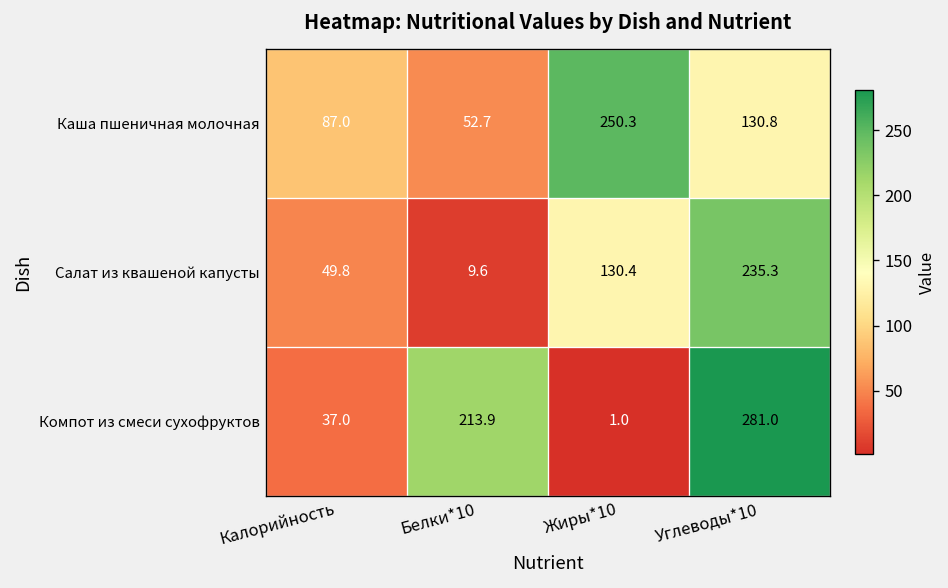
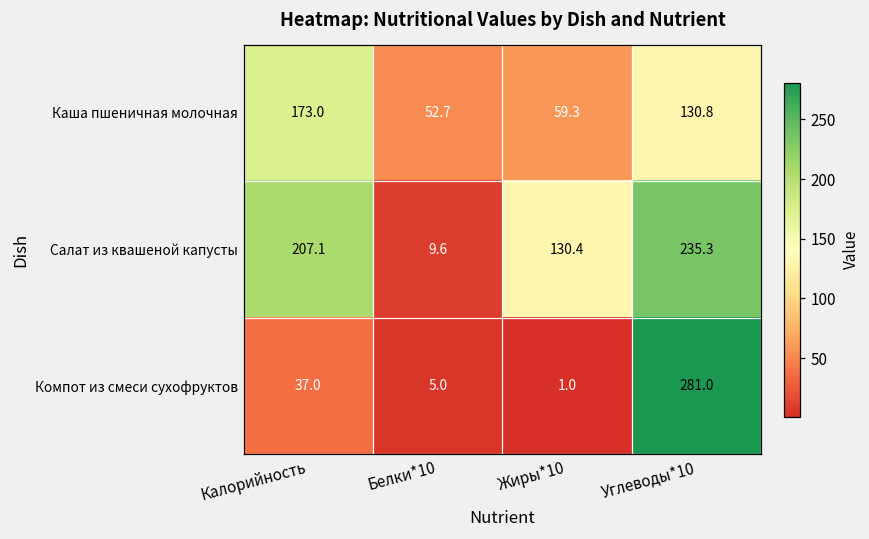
Каша пшеничная молочная, Калорийность: 87.0 -> 173.0
Каша пшеничная молочная, Жиры*10: 250.3 -> 59.3
Салат из квашеной капусты, Калорийность: 49.8 -> 207.1
Компот из смеси сухофруктов, Белки*10: 213.9 -> 5.0
